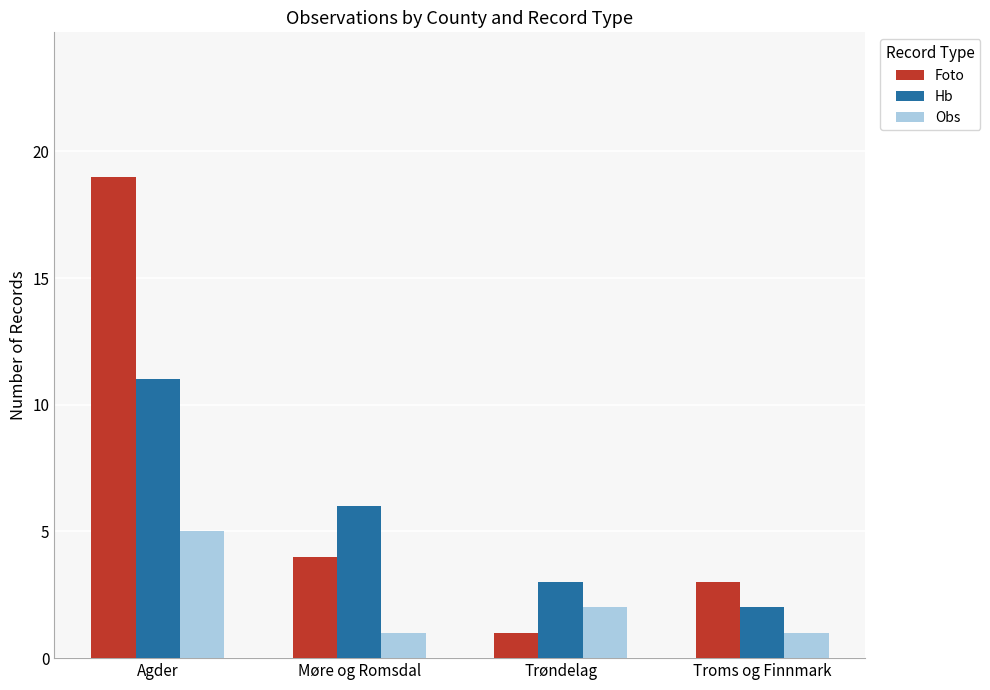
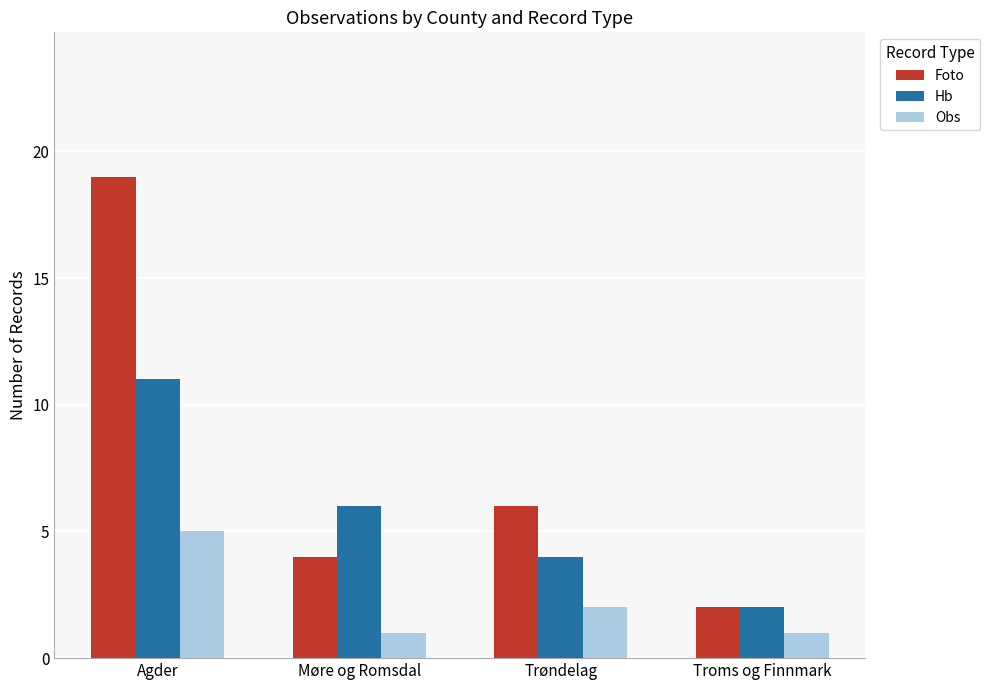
Foto, Trøndelag: 1 -> 6
Hb, Trøndelag: 3 -> 4
Foto, Troms og Finnmark: 3 -> 2
